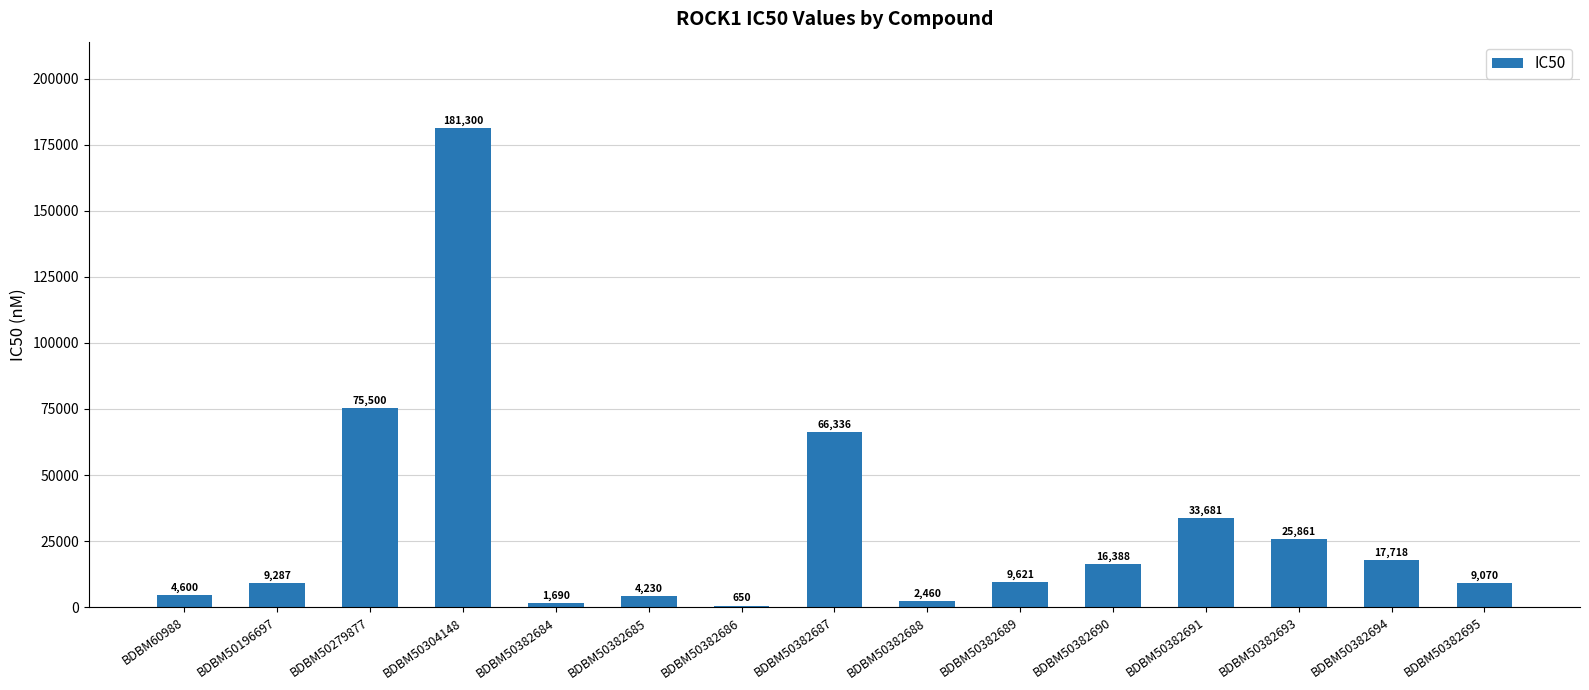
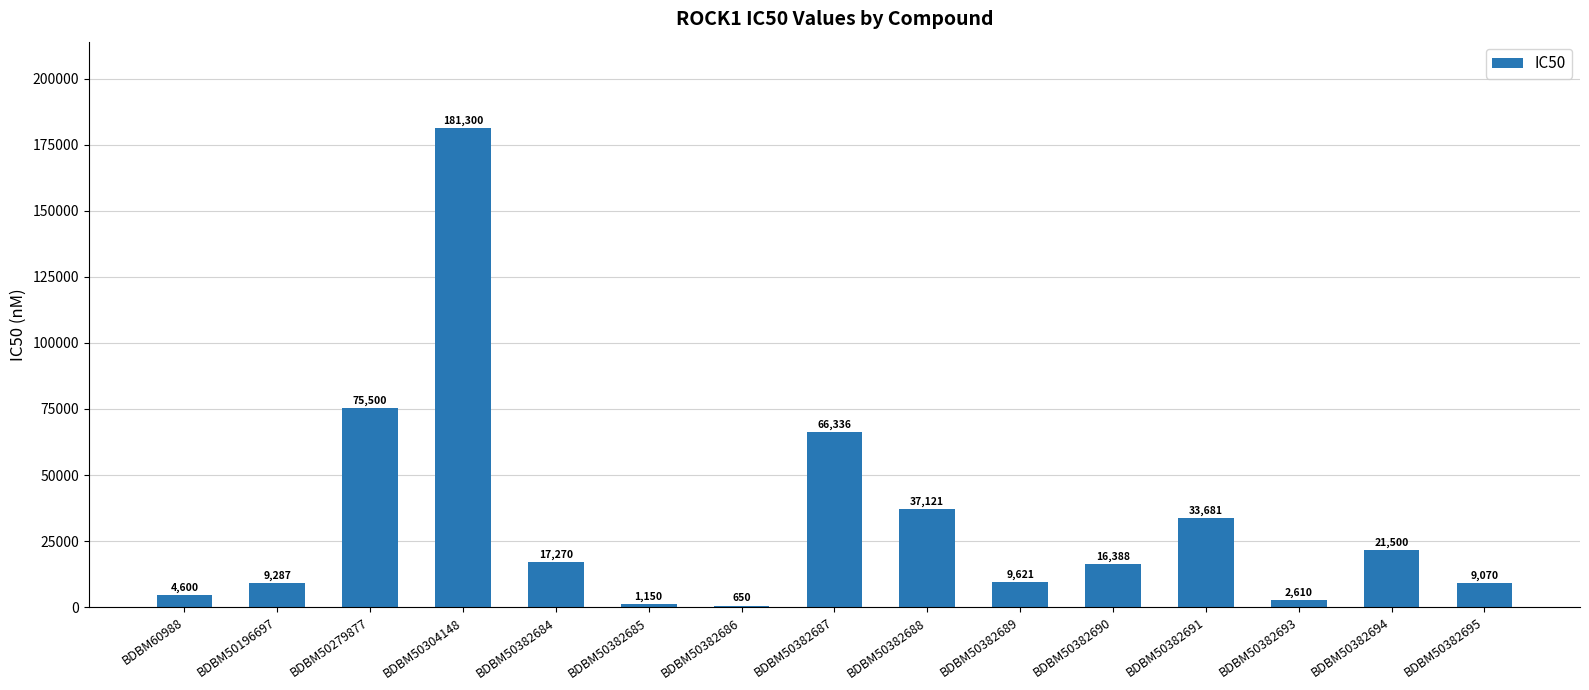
BDBM50382684: 1,690 -> 17,270
BDBM50382685: 4,230 -> 1,150
BDBM50382688: 2,460 -> 37,121
BDBM50382693: 25,861 -> 2,610
BDBM50382694: 17,718 -> 21,500
